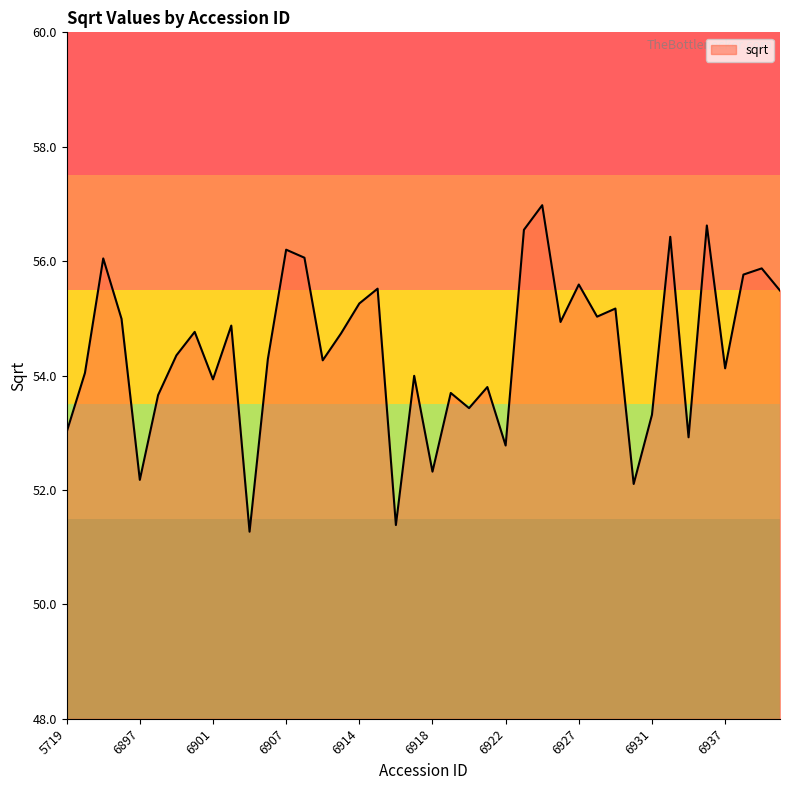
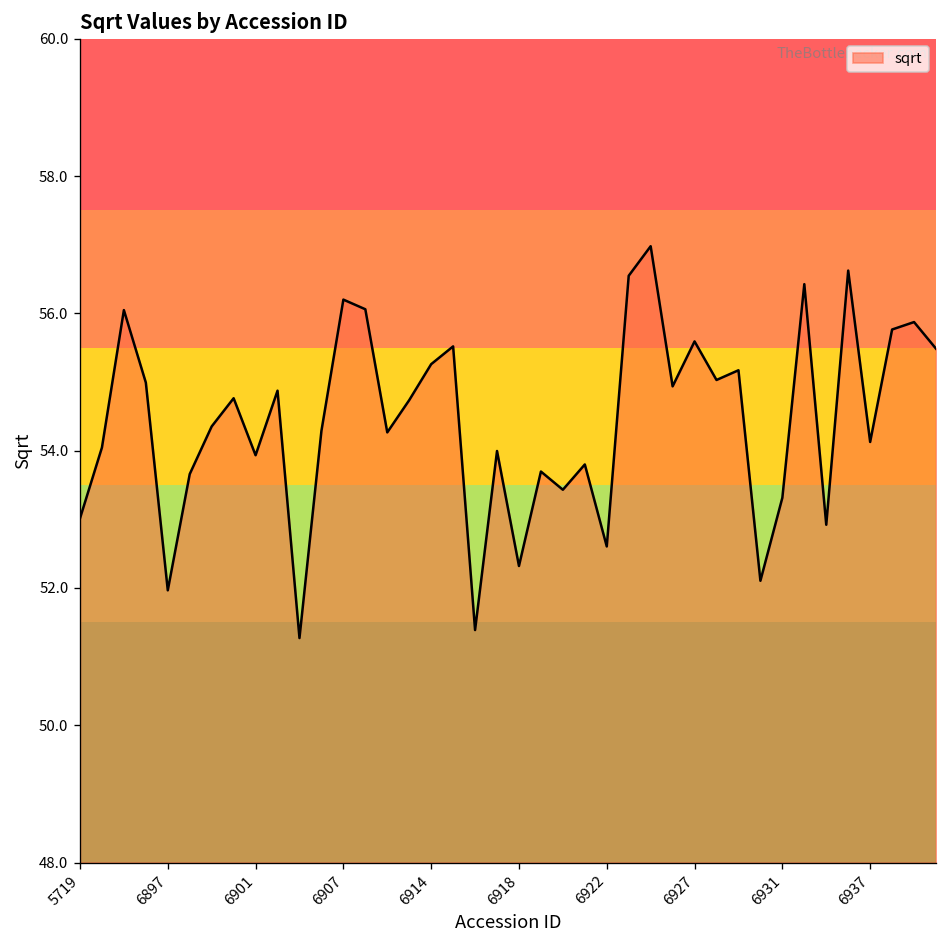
6897: 52.2 -> 52.0
6922: 52.8 -> 52.6
